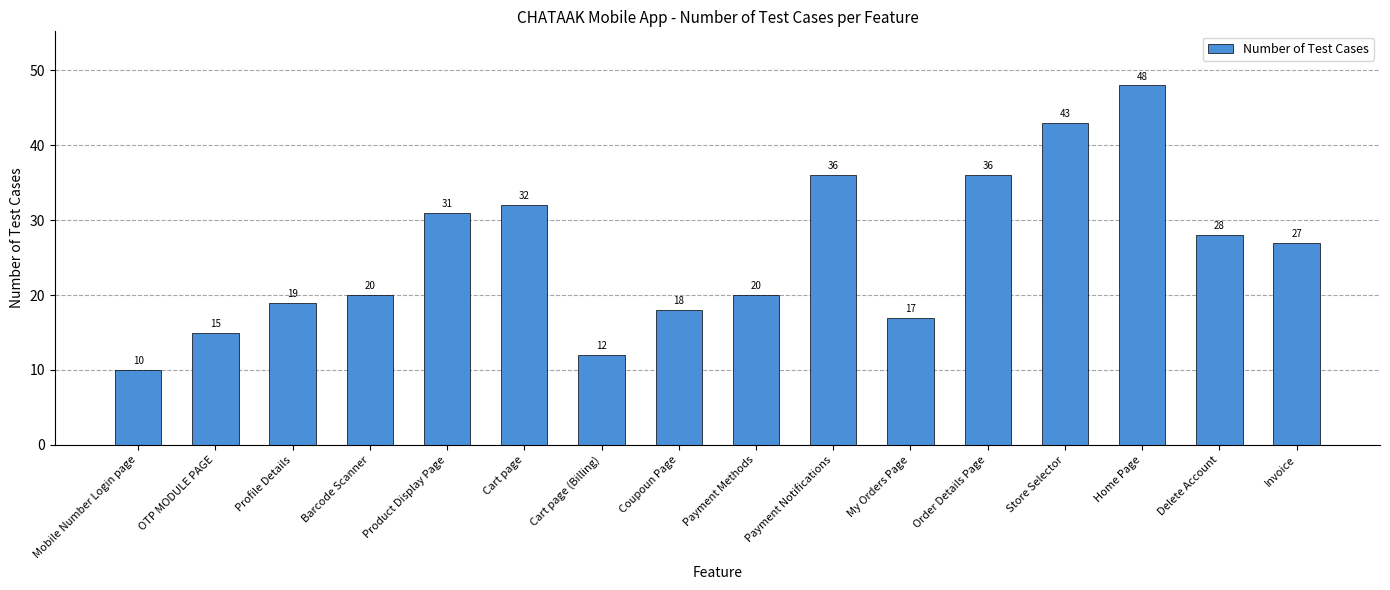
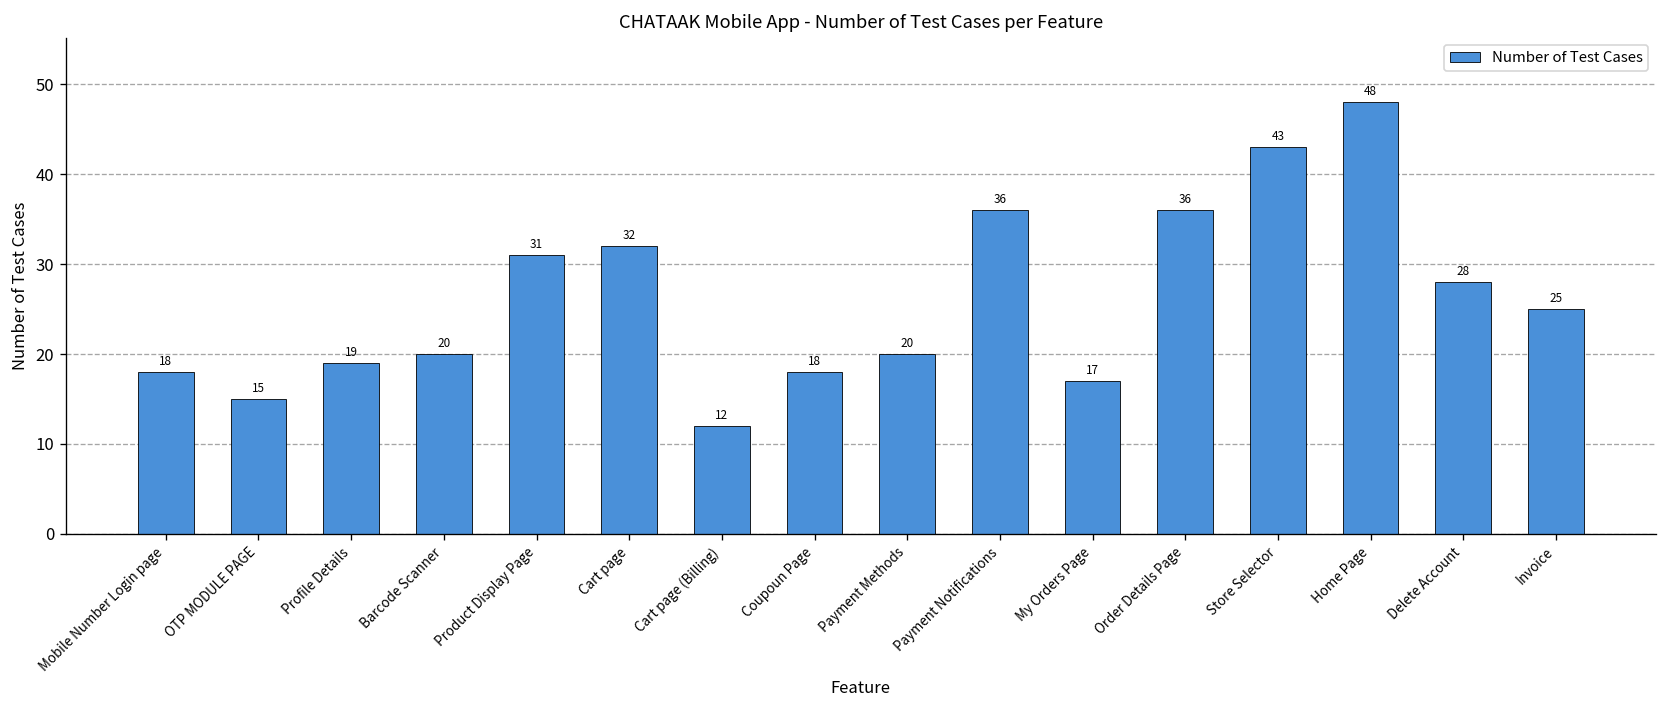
Mobile Number Login page: 10 -> 18
Invoice: 27 -> 25
